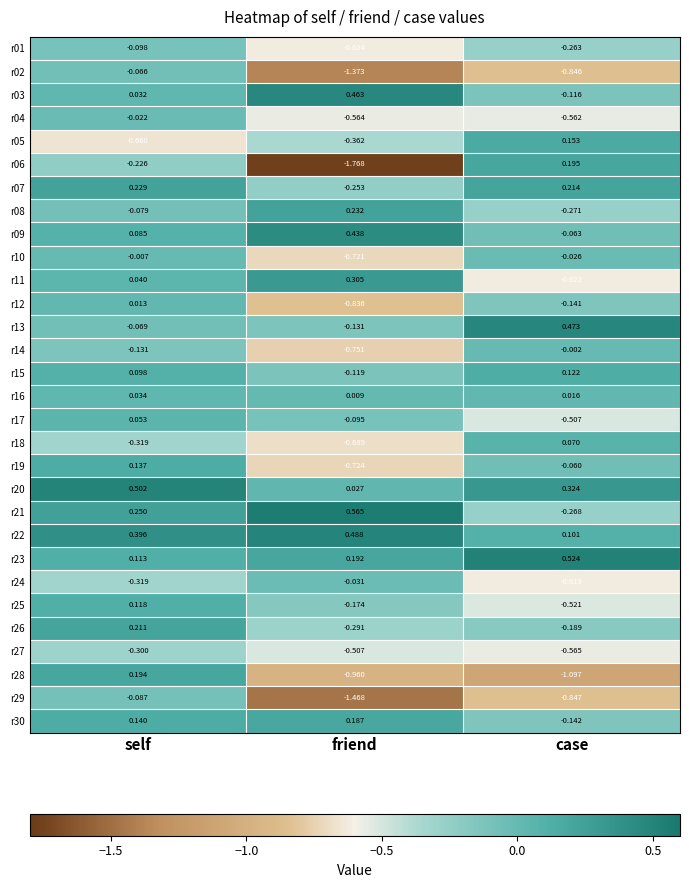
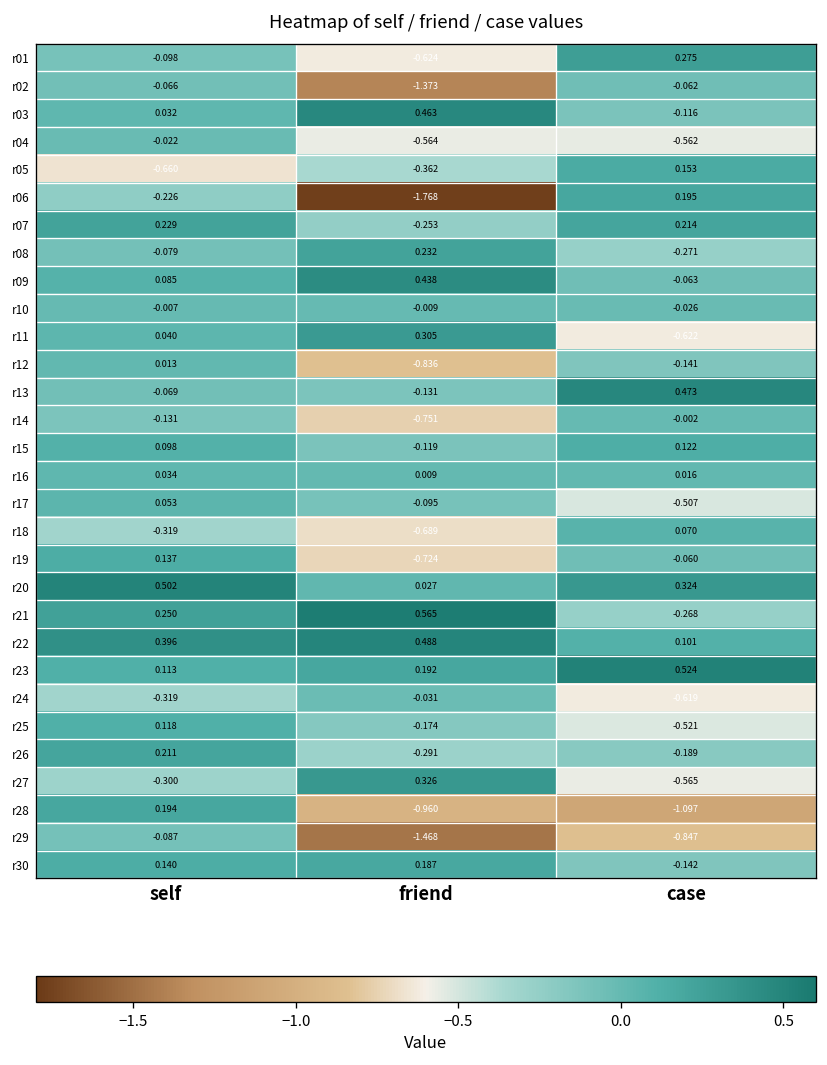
r01, case: -0.263 -> 0.275
r02, case: -0.846 -> -0.062
r10, friend: -0.721 -> -0.009
r27, friend: -0.507 -> 0.326
